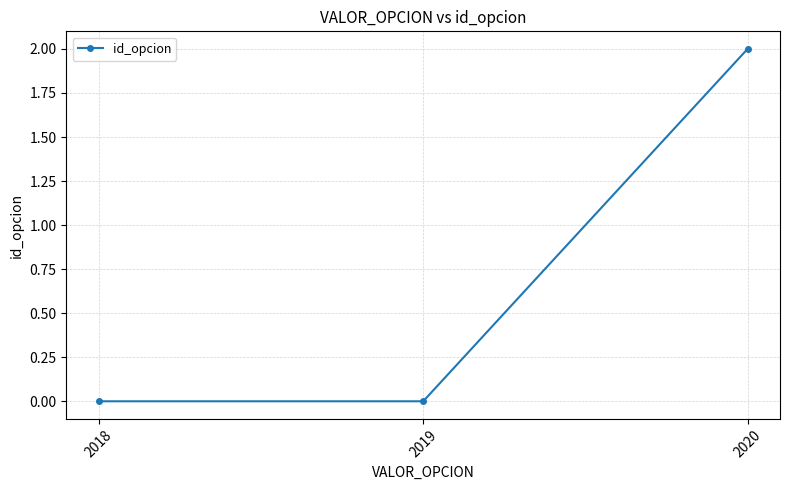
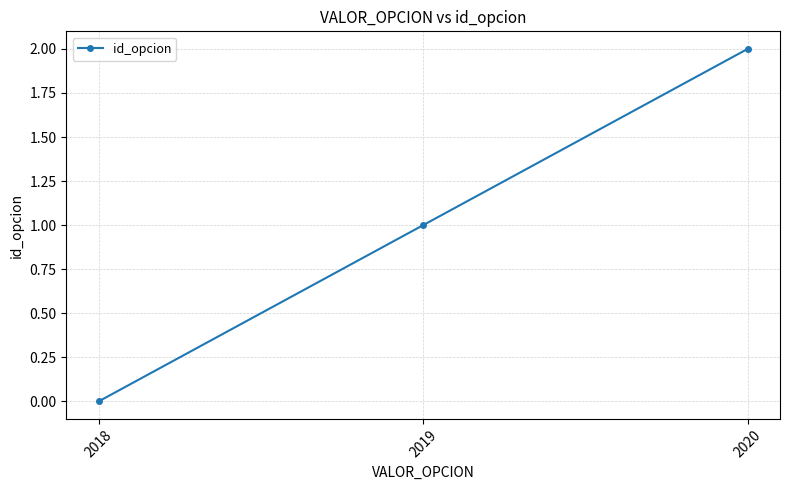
2019: 0 -> 1
